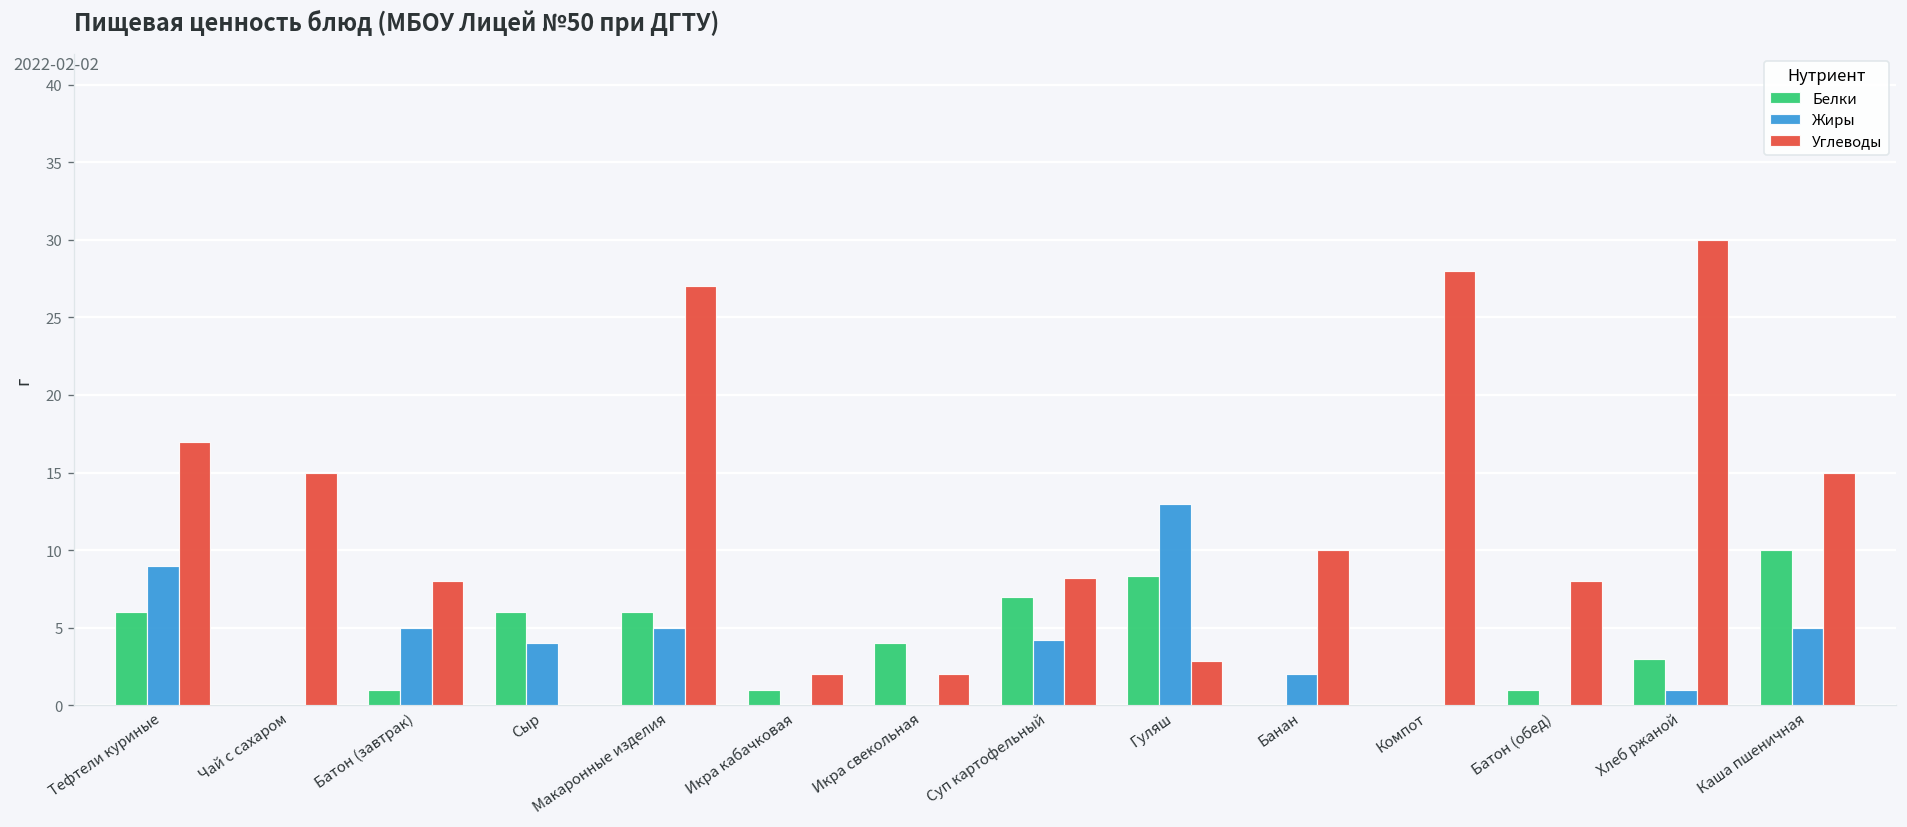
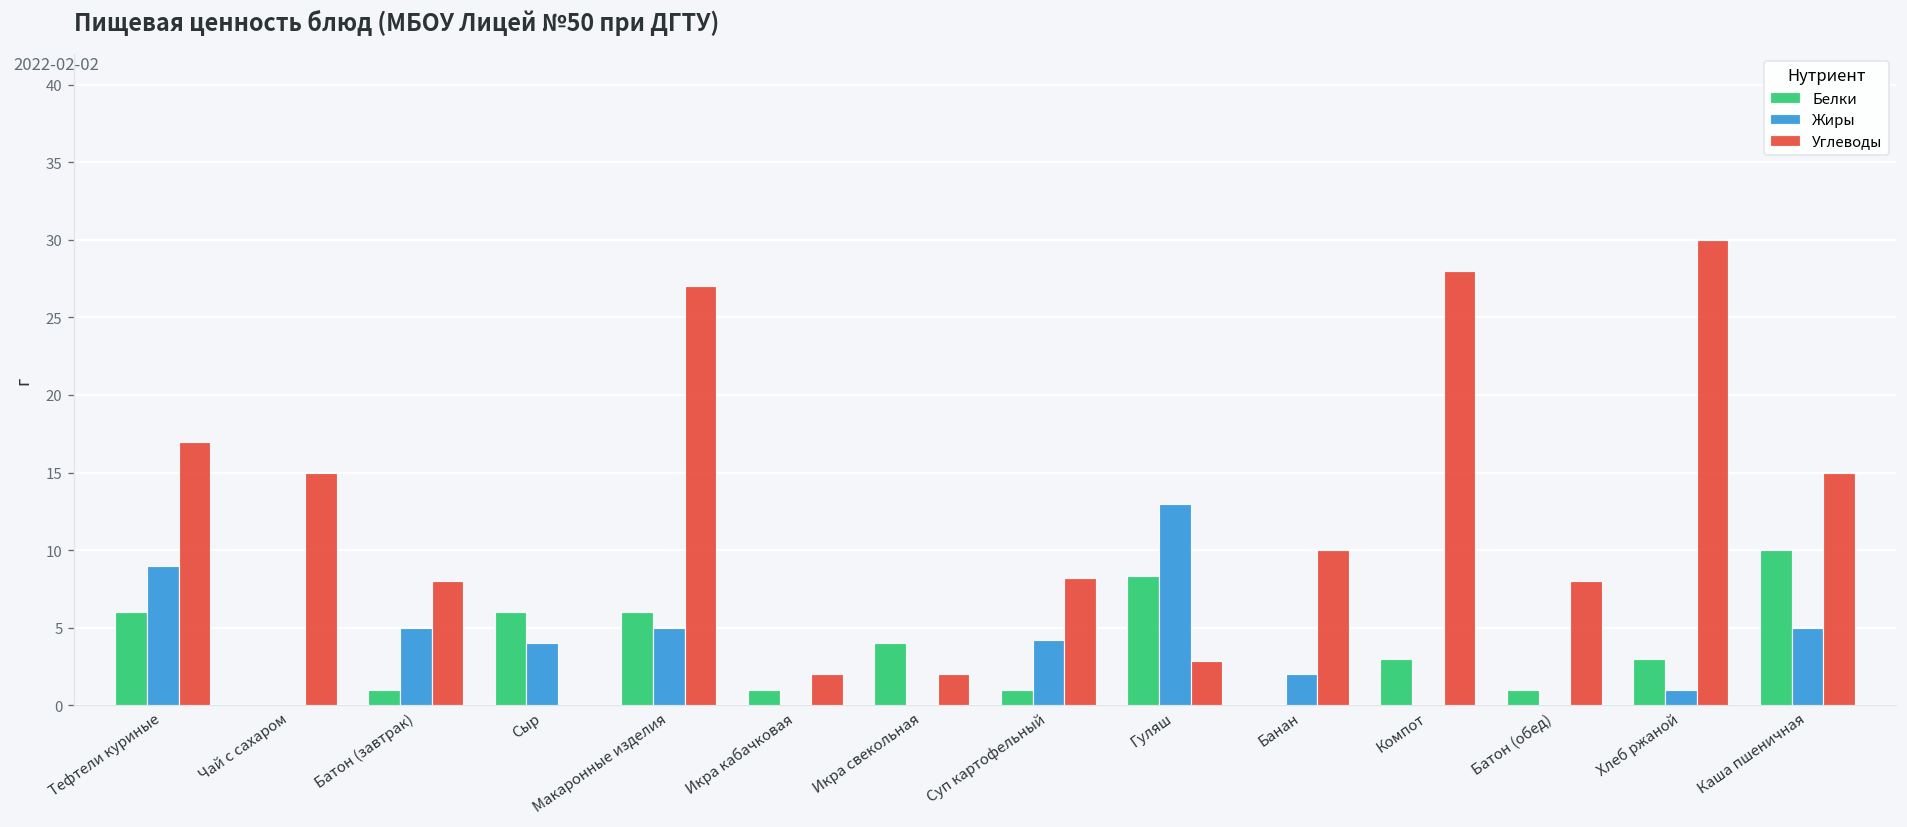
Белки, Суп картофельный: 7 -> 1
Белки, Компот: 0 -> 3
